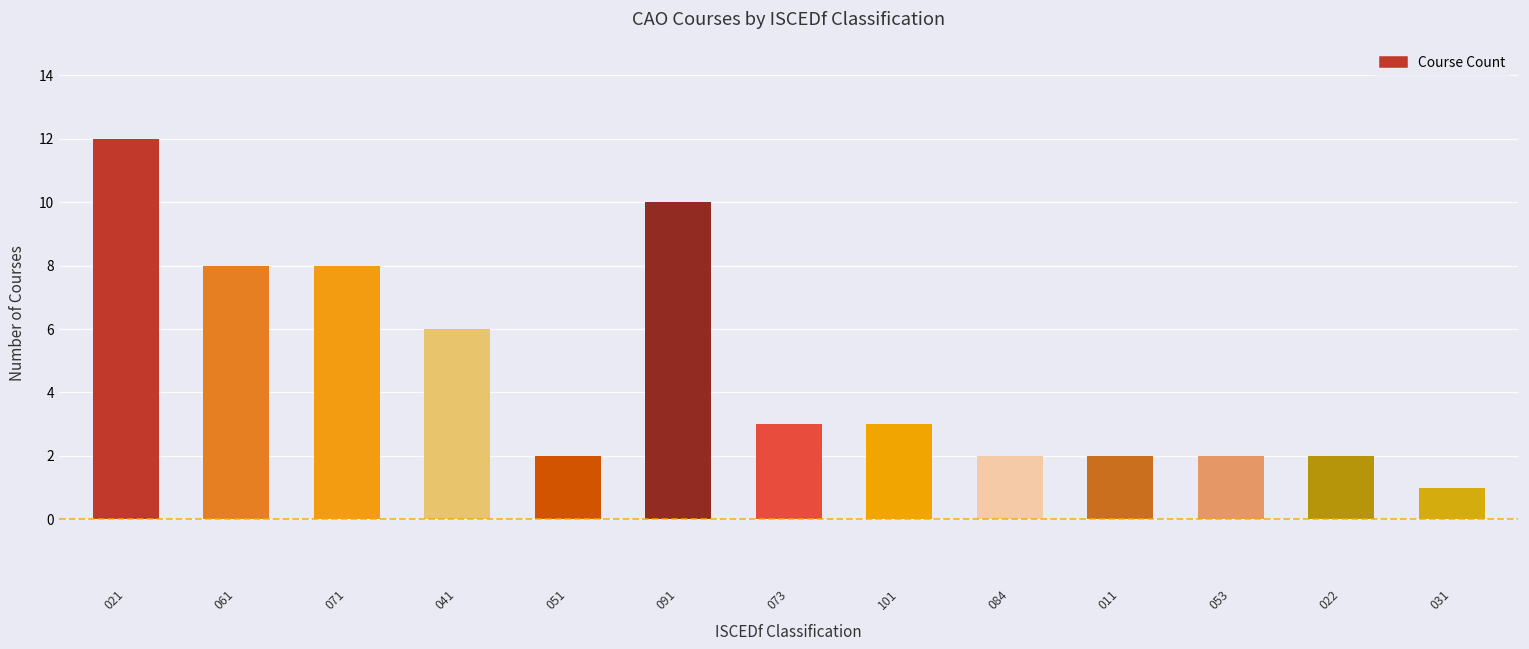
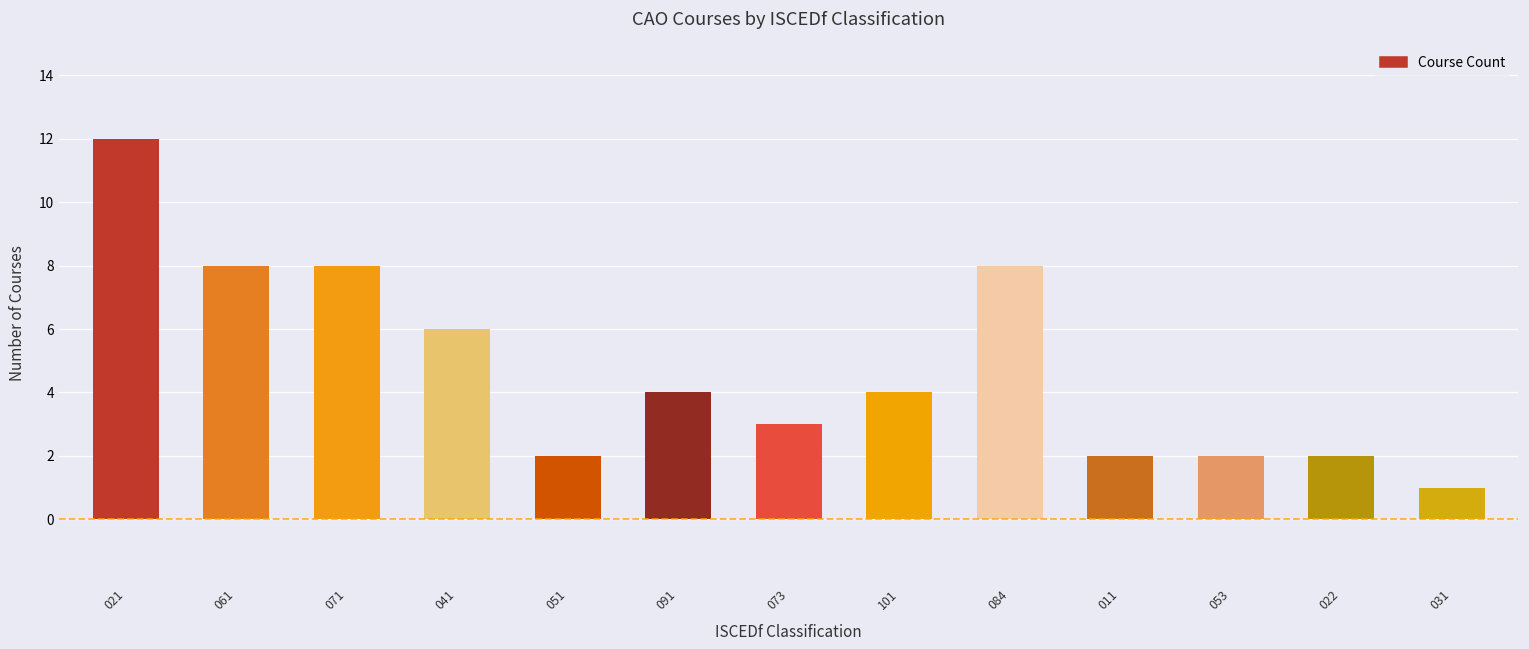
091: 10 -> 4
101: 3 -> 4
084: 2 -> 8
